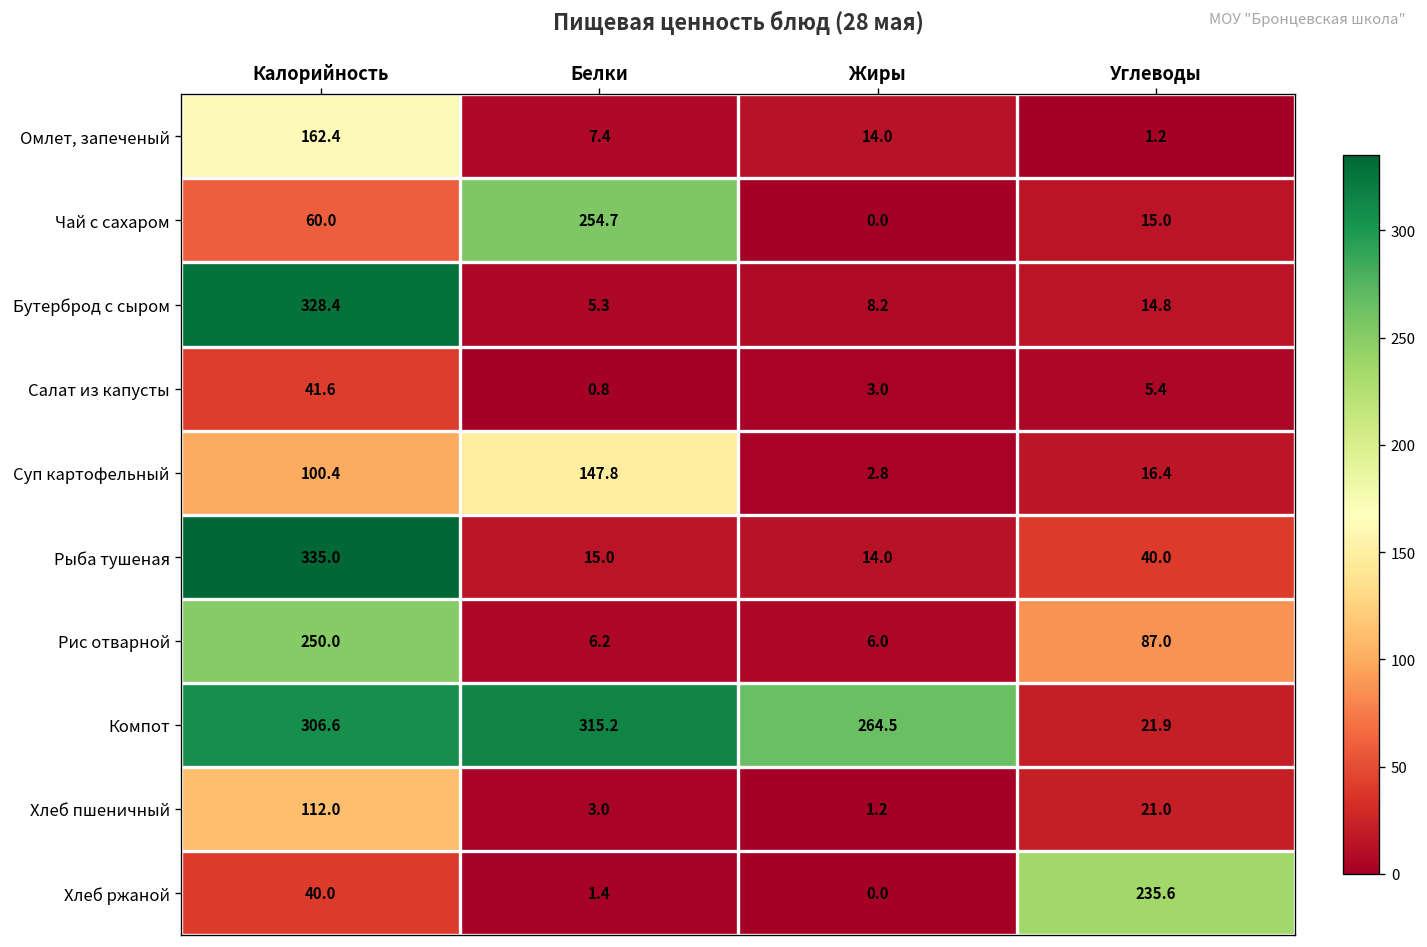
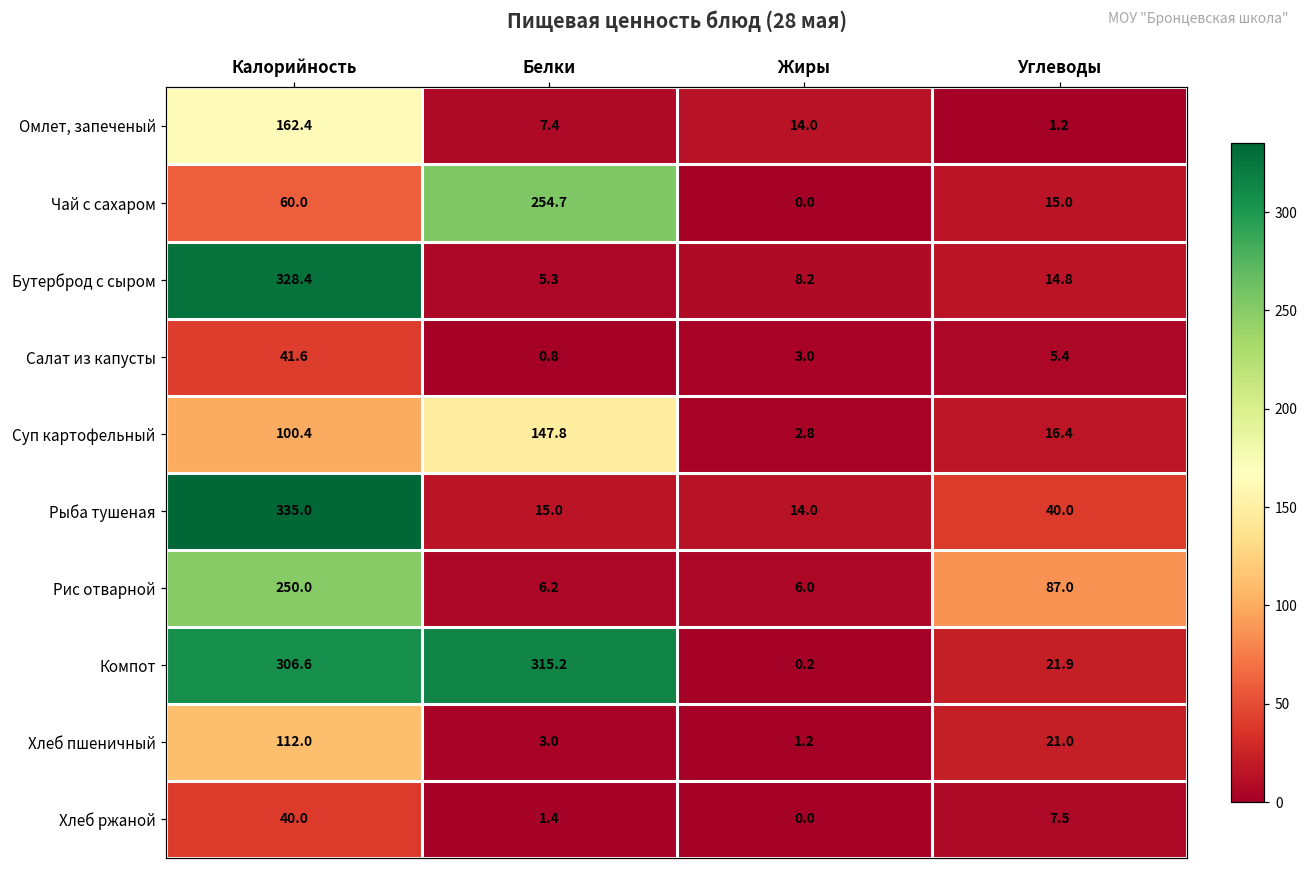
Компот, Жиры: 264.5 -> 0.2
Хлеб ржаной, Углеводы: 235.6 -> 7.5
